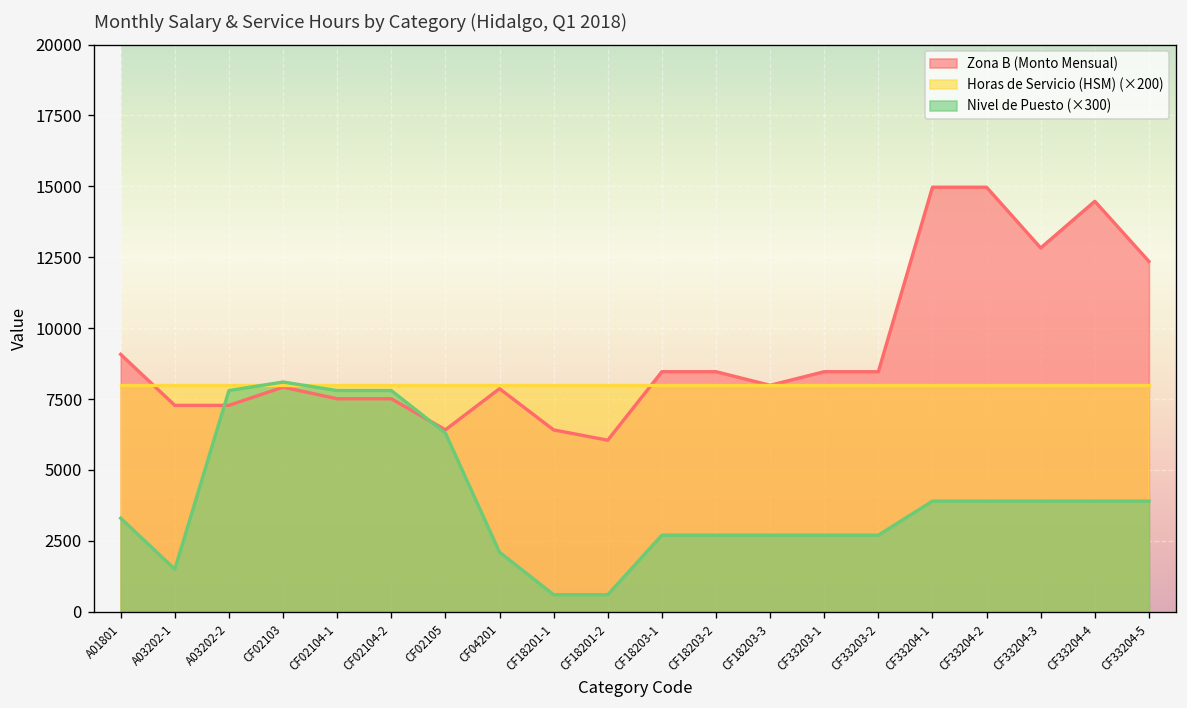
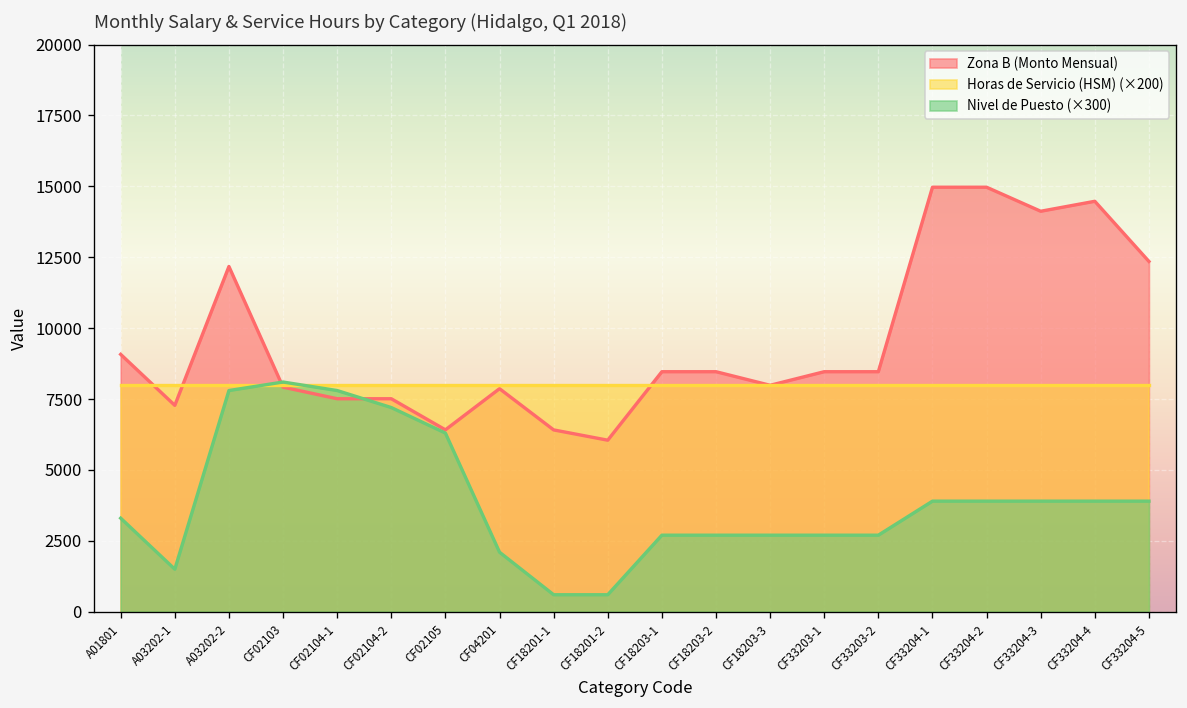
Zona B (Monto Mensual), A03202-2: 7300 -> 12200
Nivel de Puesto (×300), CF02104-2: 7800 -> 7200
Zona B (Monto Mensual), CF33204-3: 12800 -> 14100
